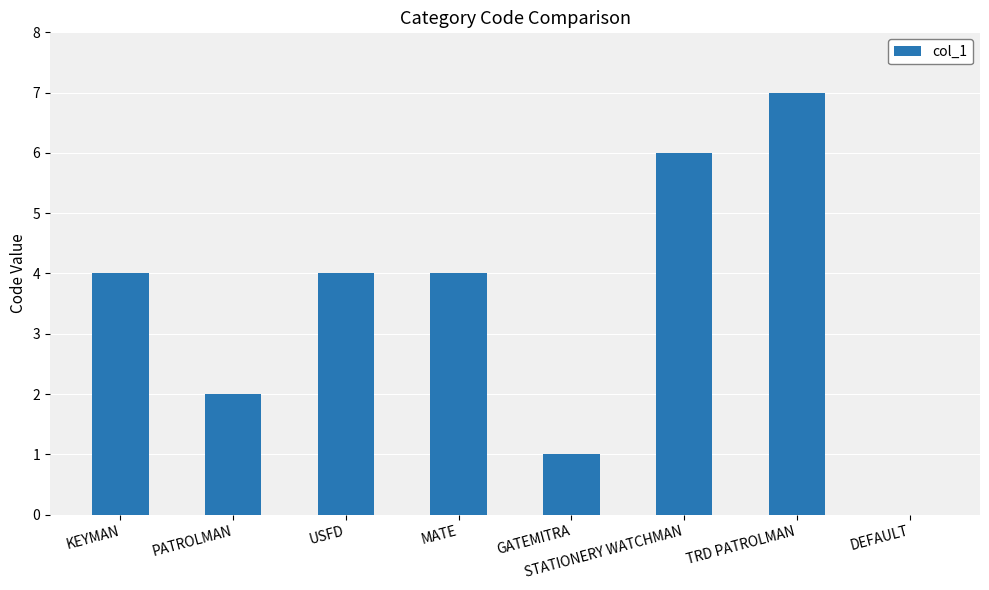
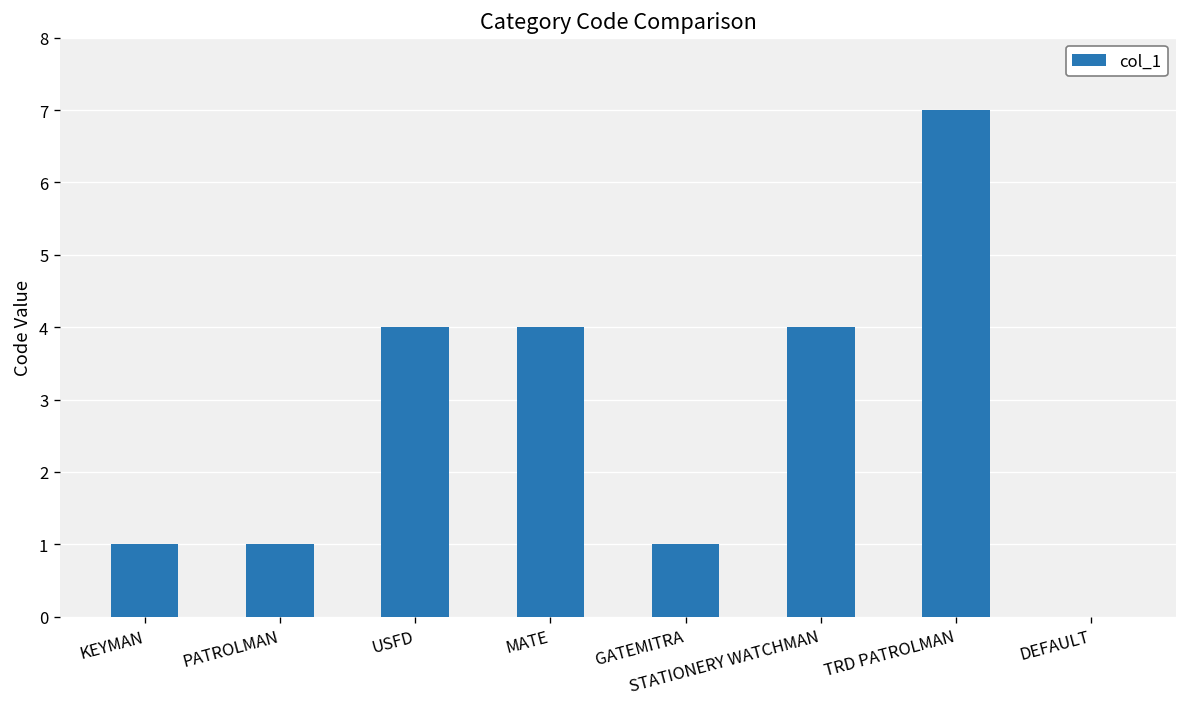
KEYMAN: 4 -> 1
PATROLMAN: 2 -> 1
STATIONERY WATCHMAN: 6 -> 4
